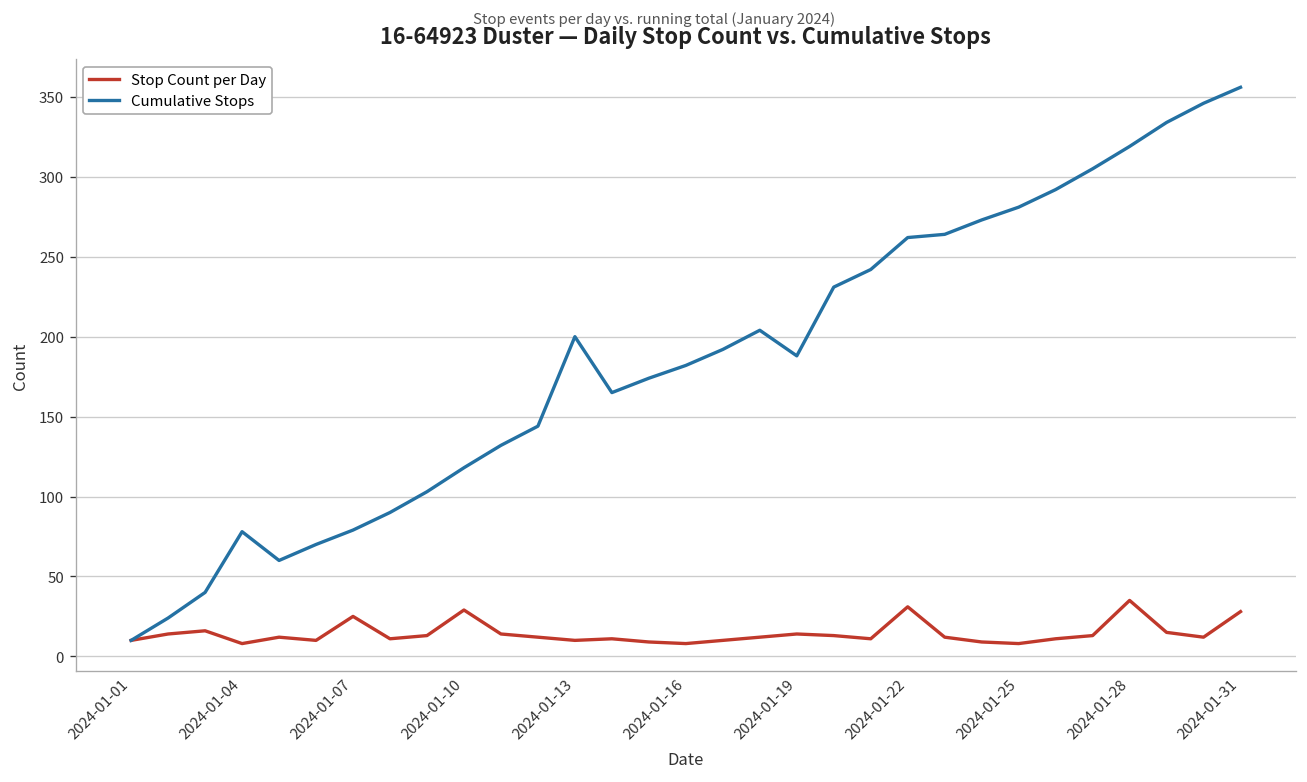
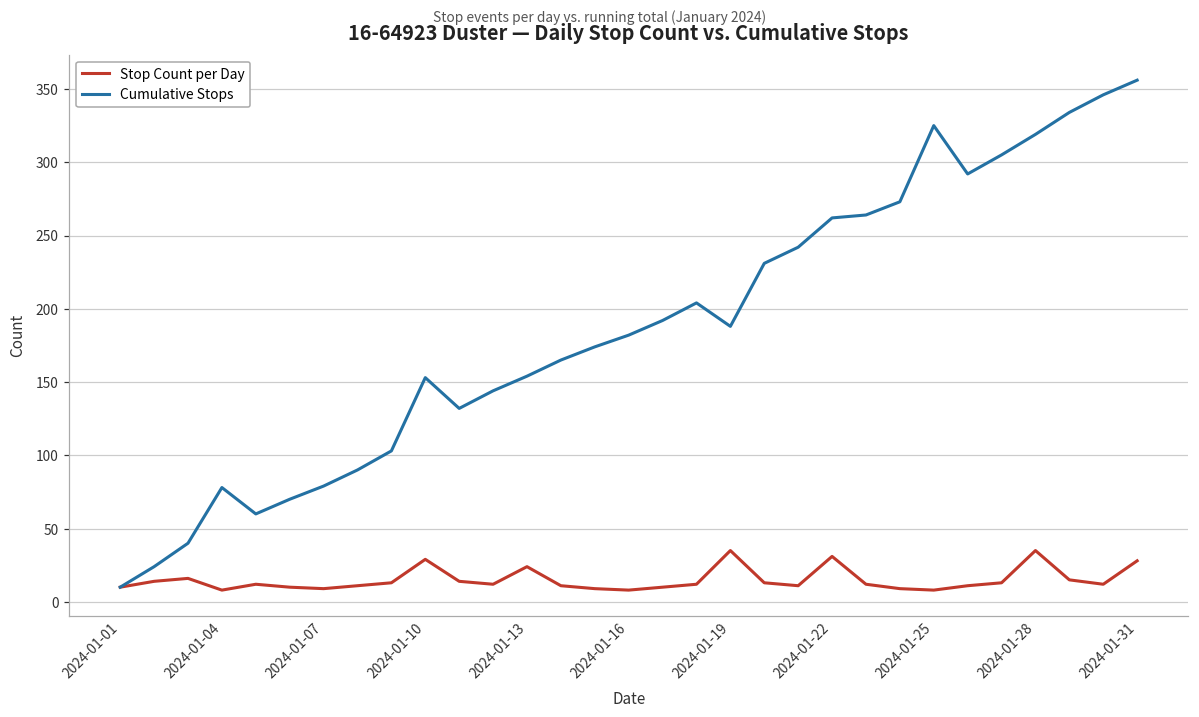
Stop Count per Day, 2024-01-07: 25 -> 9
Cumulative Stops, 2024-01-10: 118 -> 153
Stop Count per Day, 2024-01-13: 10 -> 24
Cumulative Stops, 2024-01-13: 200 -> 154
Stop Count per Day, 2024-01-19: 14 -> 35
Cumulative Stops, 2024-01-25: 281 -> 325
